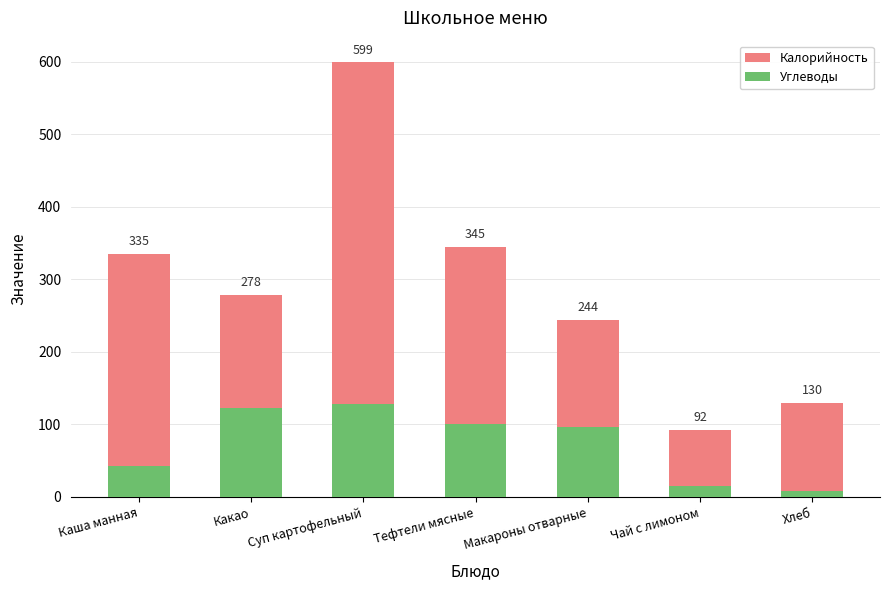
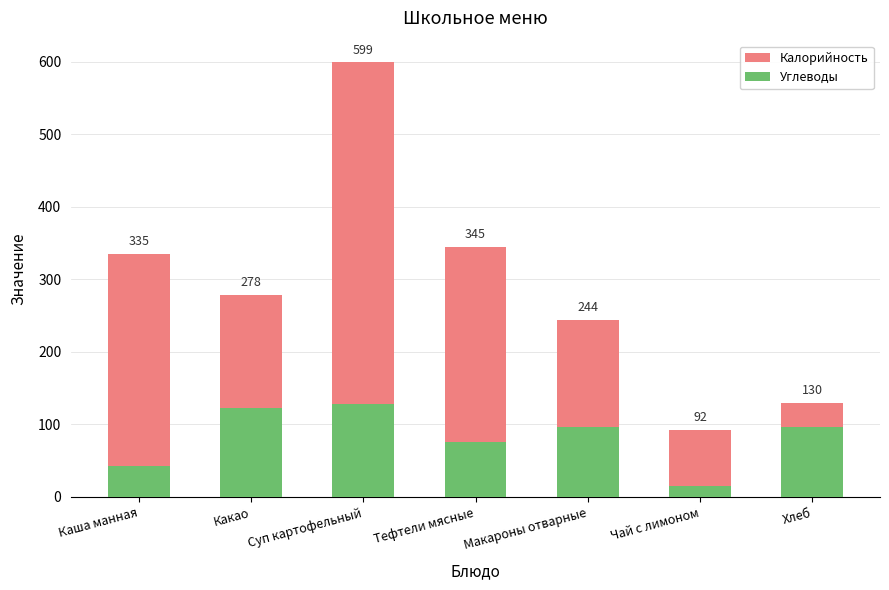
Углеводы, Тефтели мясные: 100 -> 80
Углеводы, Хлеб: 10 -> 100
